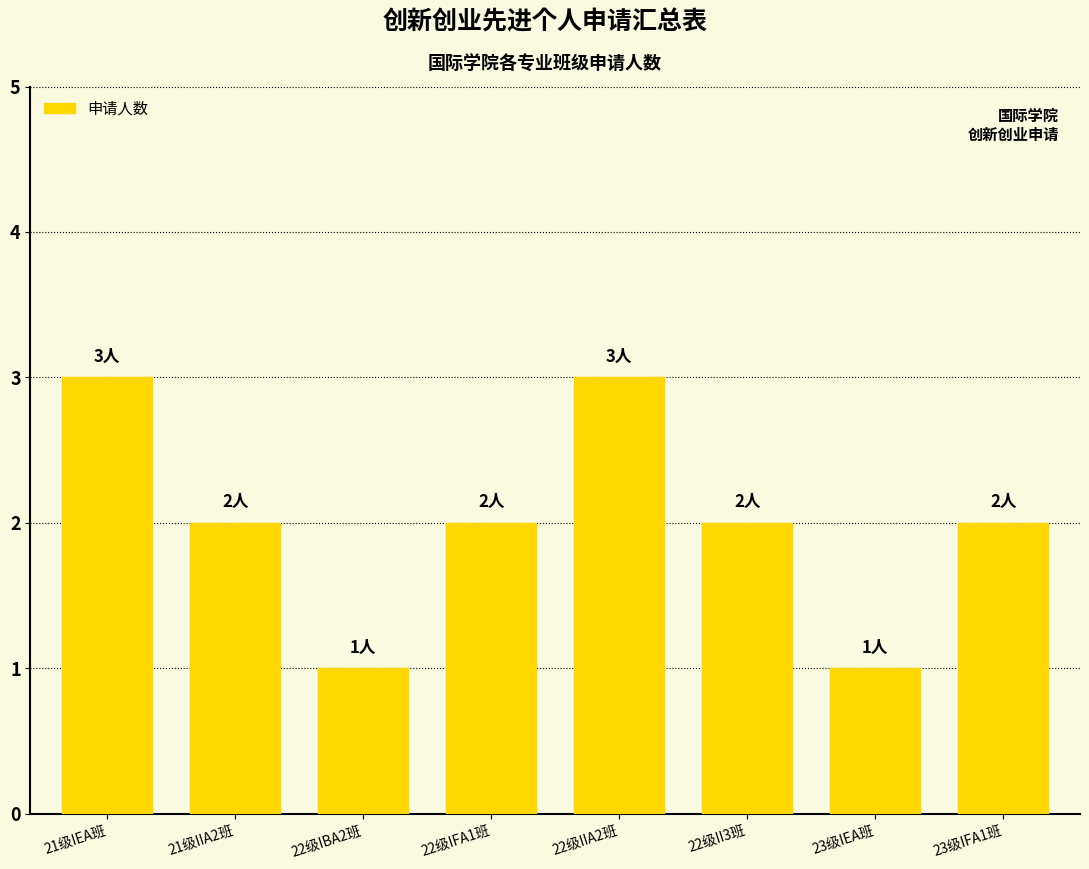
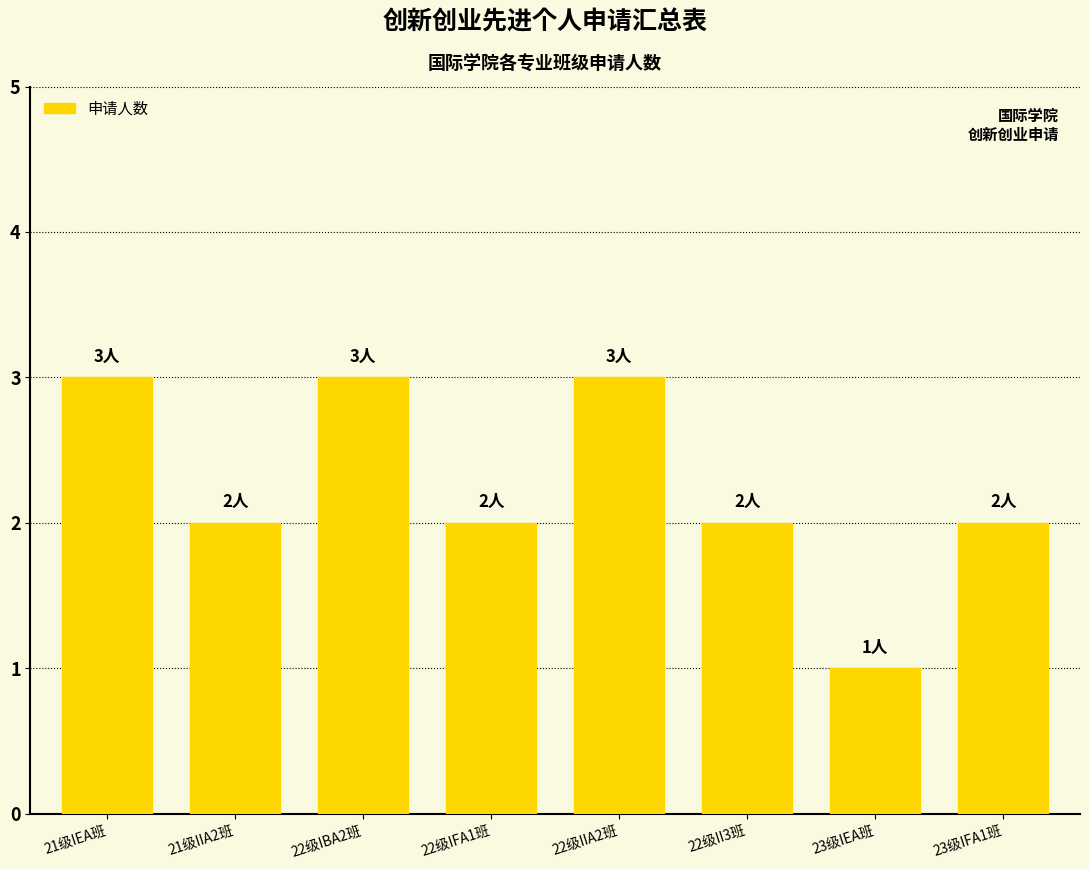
22级IBA2班: 1人 -> 3人
